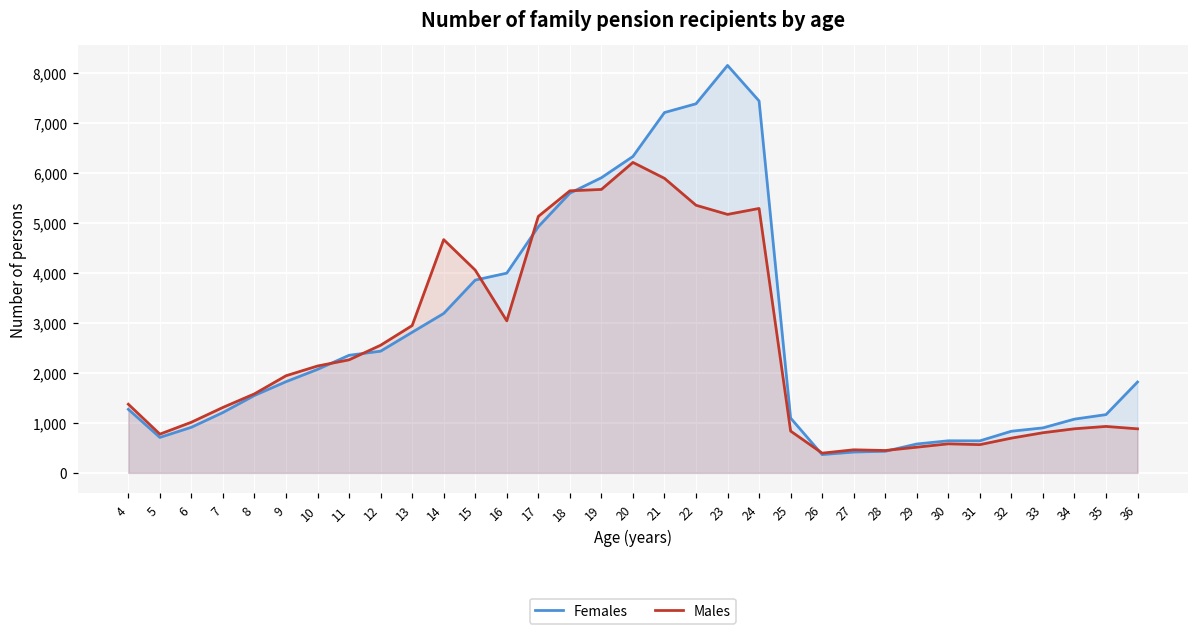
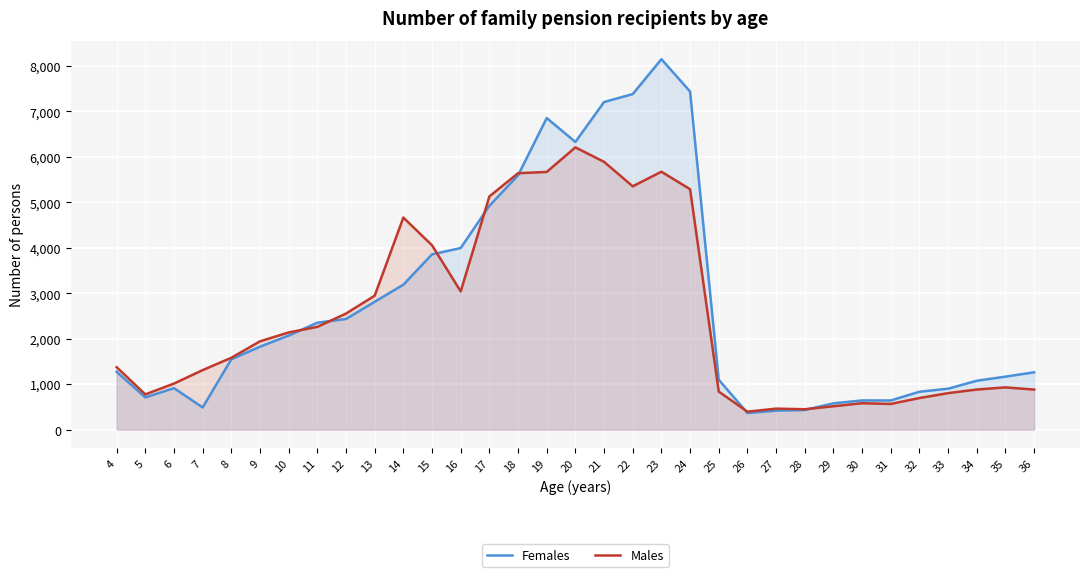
Females, 7: 1,200 -> 500
Females, 19: 5,900 -> 6,900
Males, 23: 5,200 -> 5,700
Females, 36: 1,800 -> 1,300
